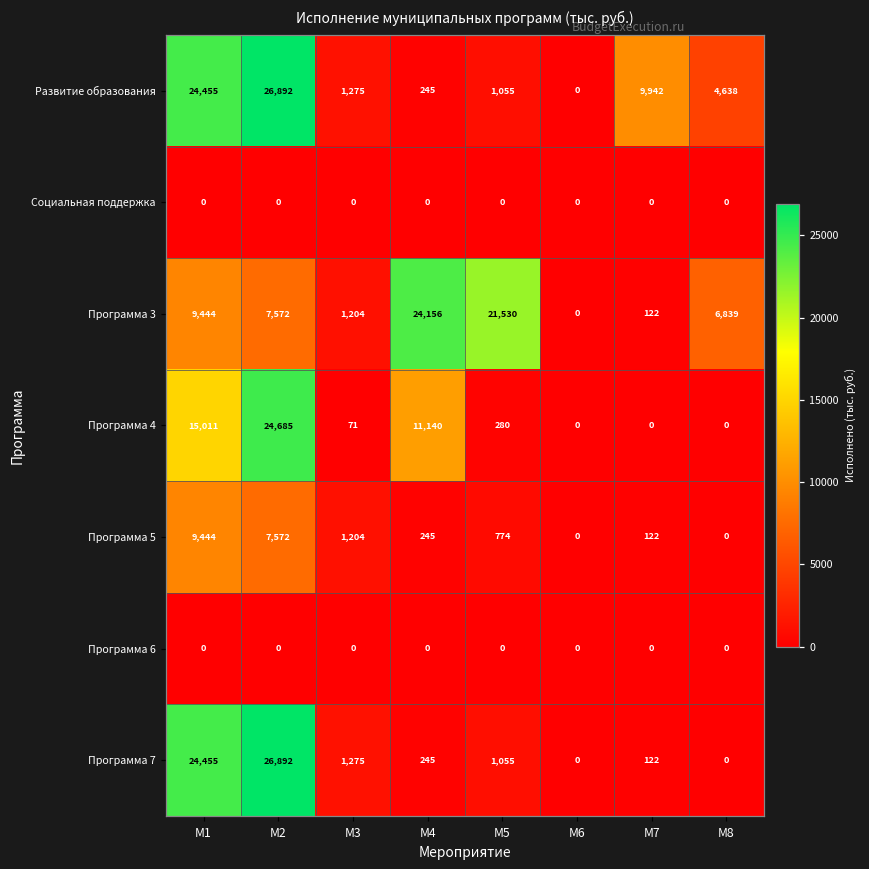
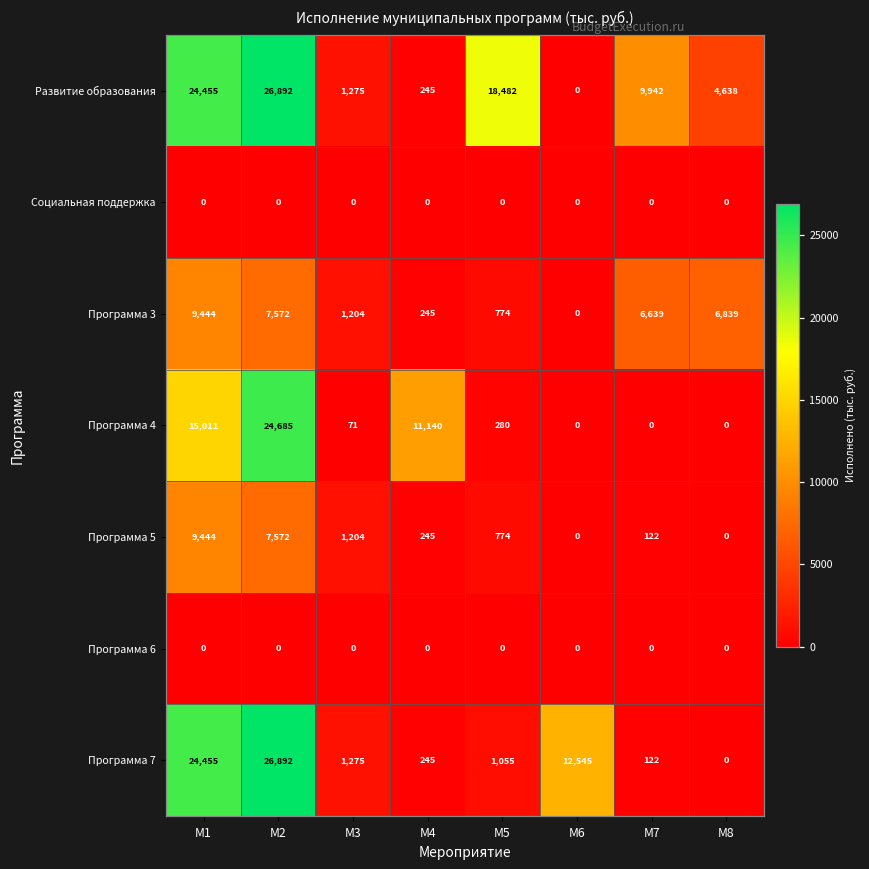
Развитие образования, М5: 1,055 -> 18,482
Программа 3, М4: 24,156 -> 245
Программа 3, М5: 21,530 -> 774
Программа 3, М7: 122 -> 6,639
Программа 7, М6: 0 -> 12,545
